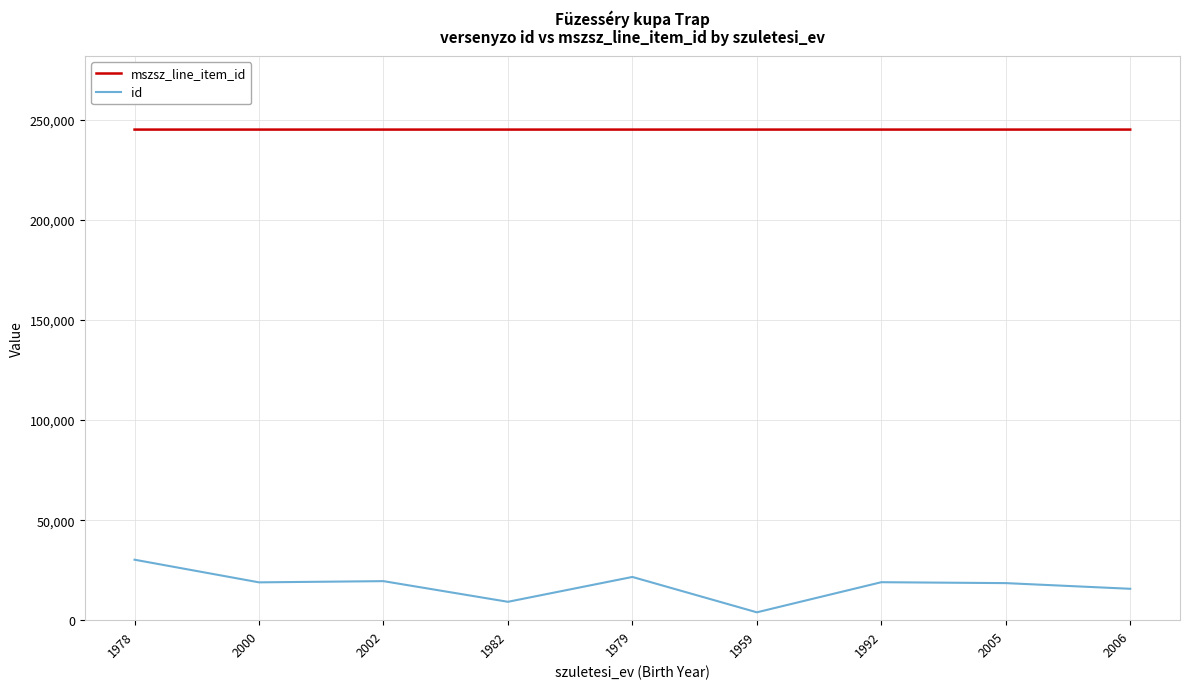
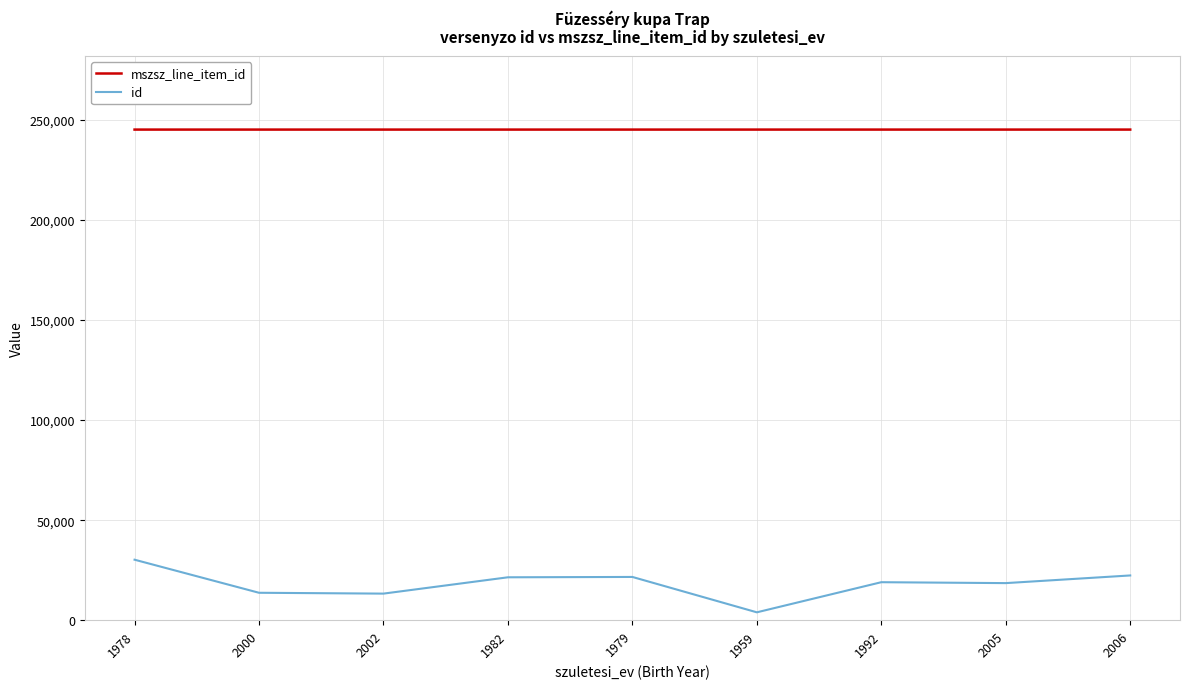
id, 2000: 19,000 -> 14,000
id, 2002: 20,000 -> 13,000
id, 1982: 9,000 -> 21,000
id, 2006: 16,000 -> 22,000
